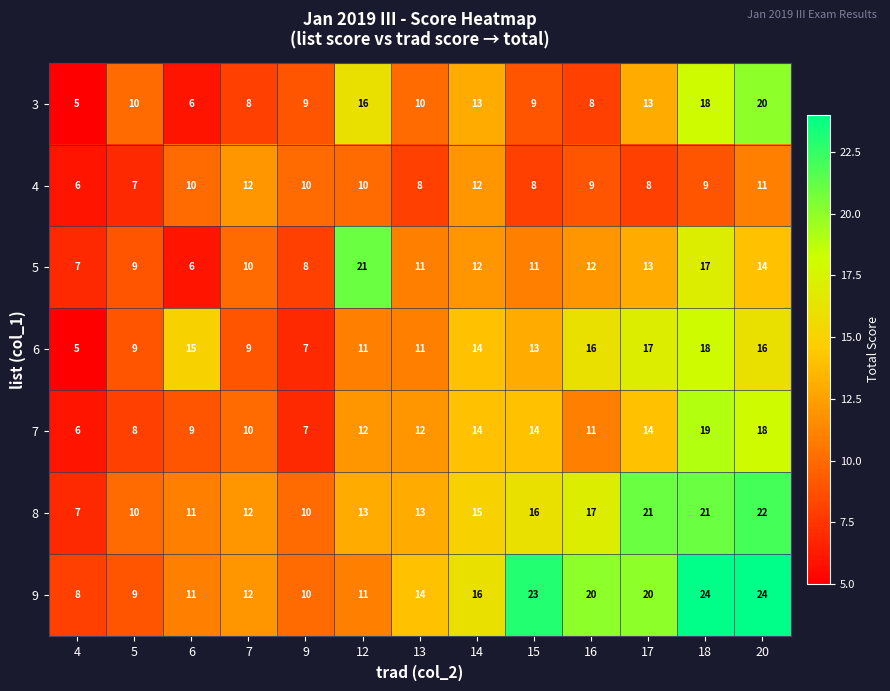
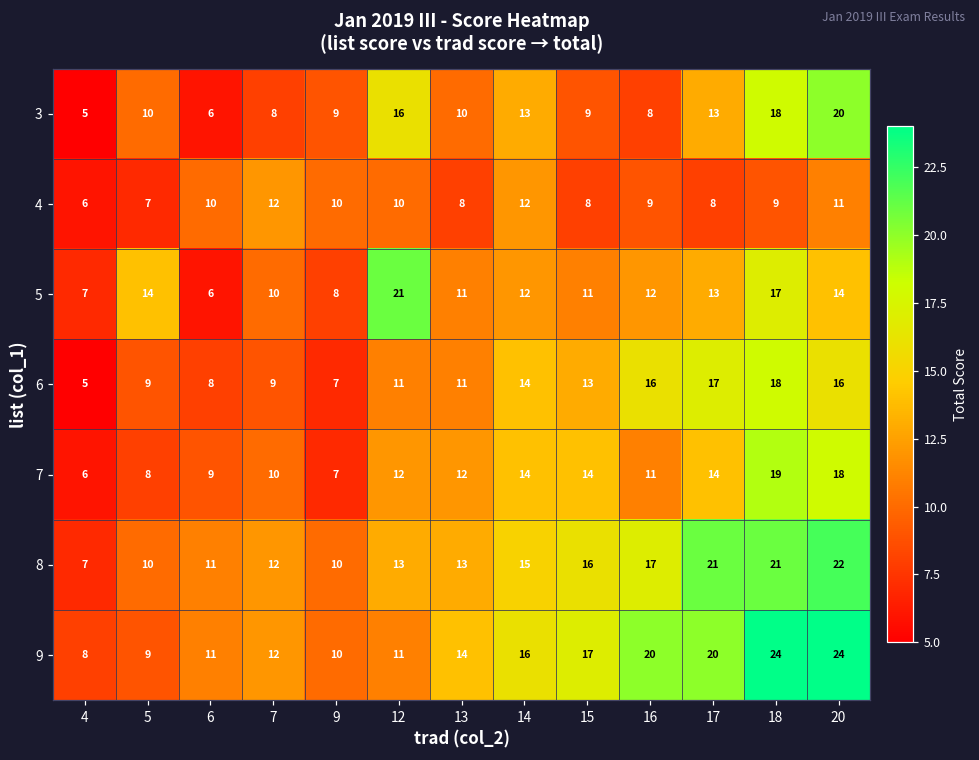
5, 5: 9 -> 14
6, 6: 15 -> 8
9, 15: 23 -> 17
